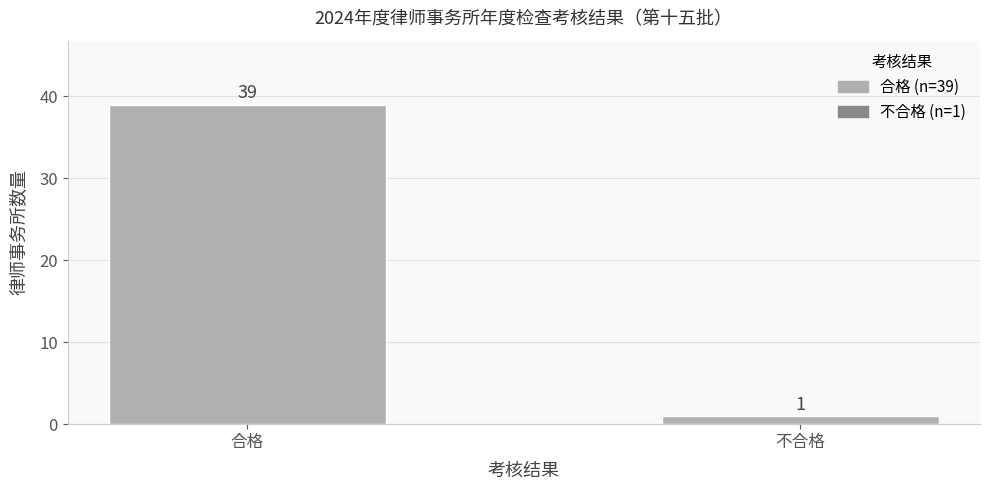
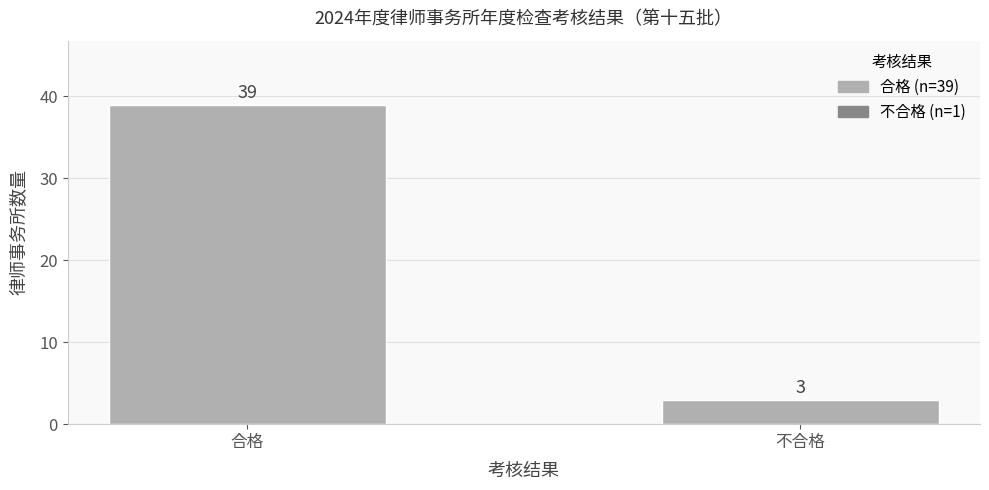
不合格: 1 -> 3
